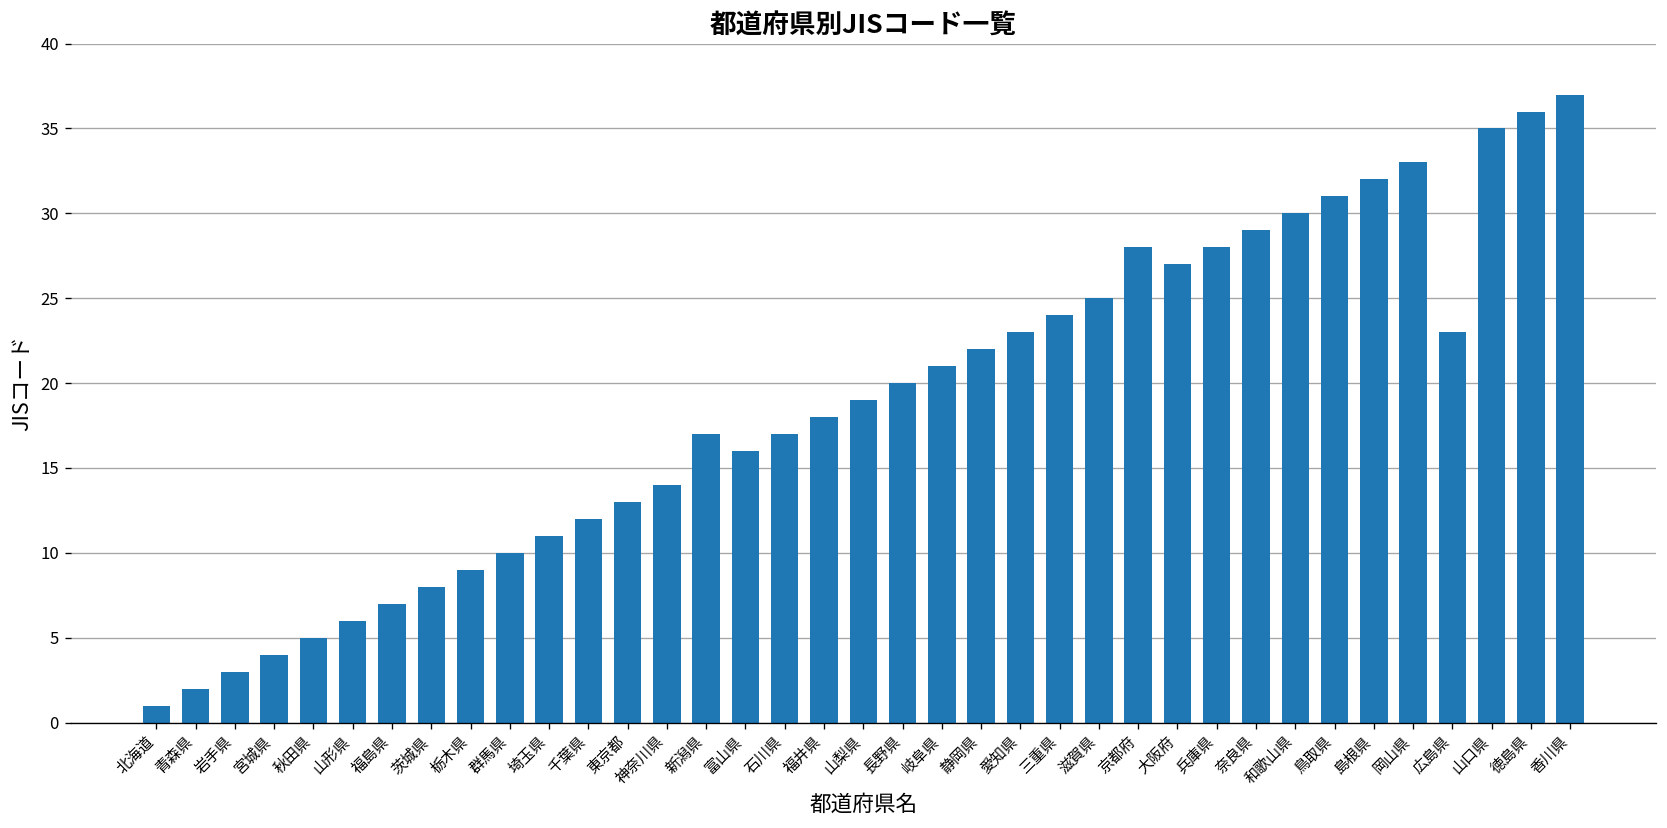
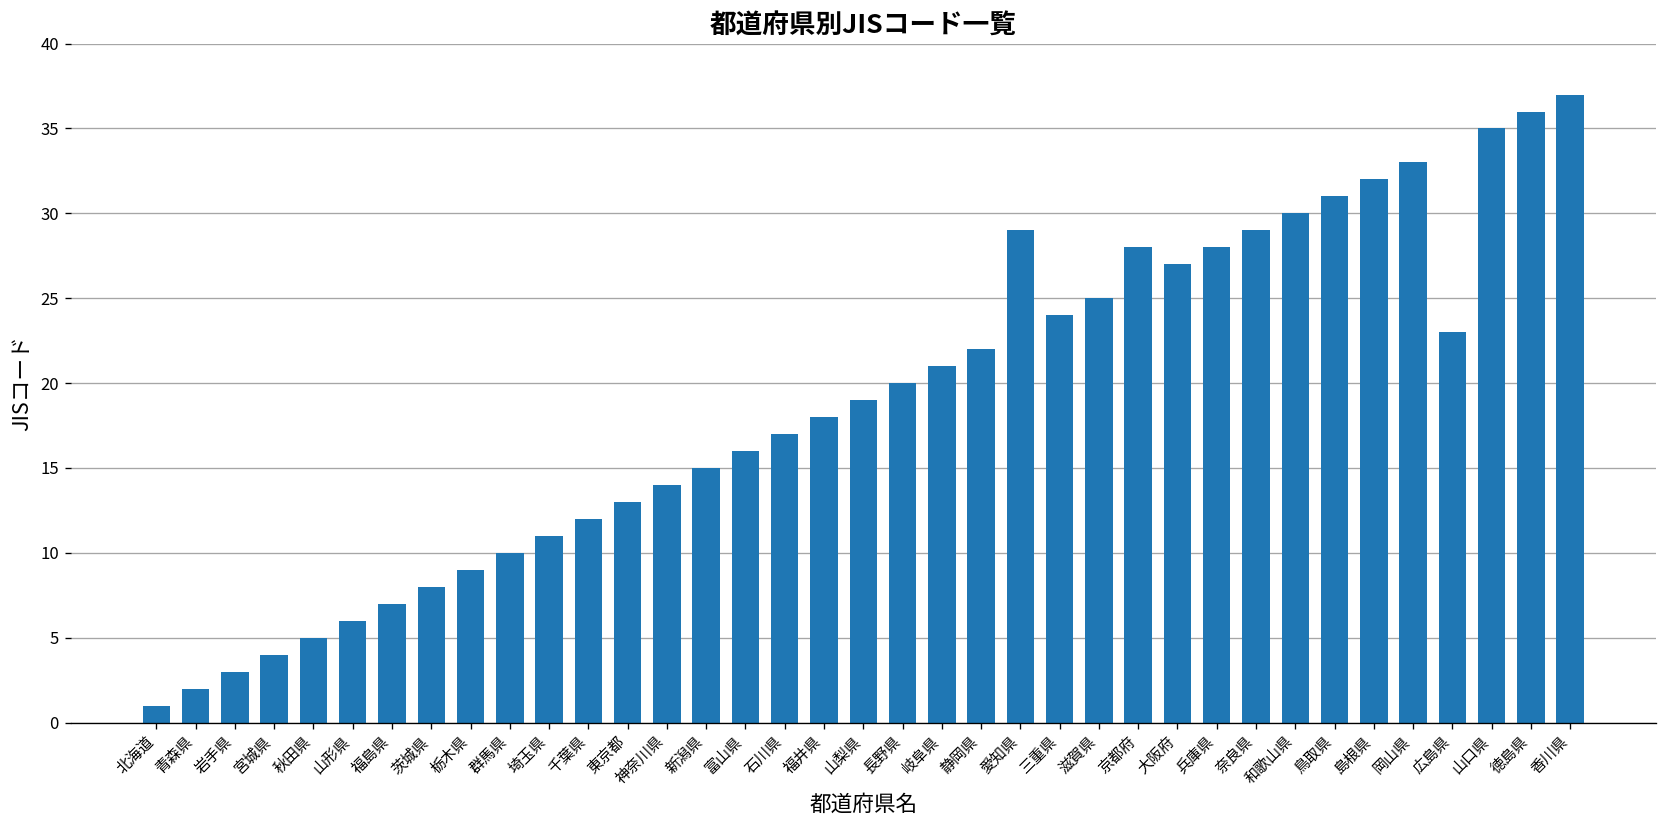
新潟県: 17 -> 15
愛知県: 23 -> 29
